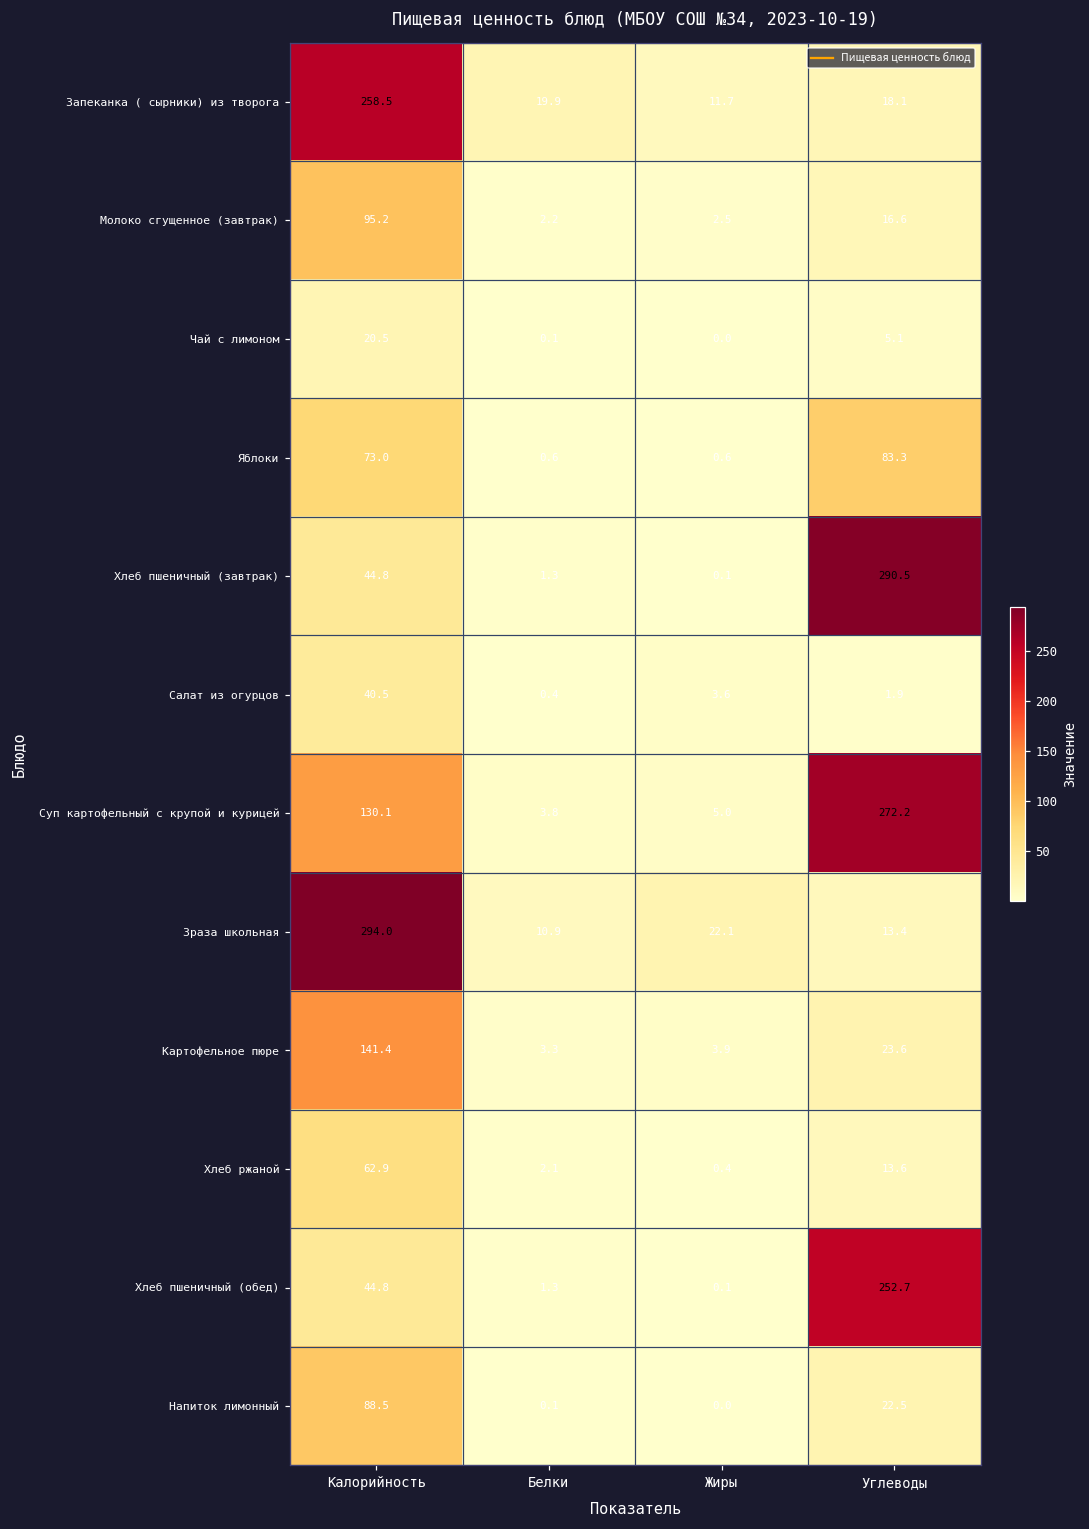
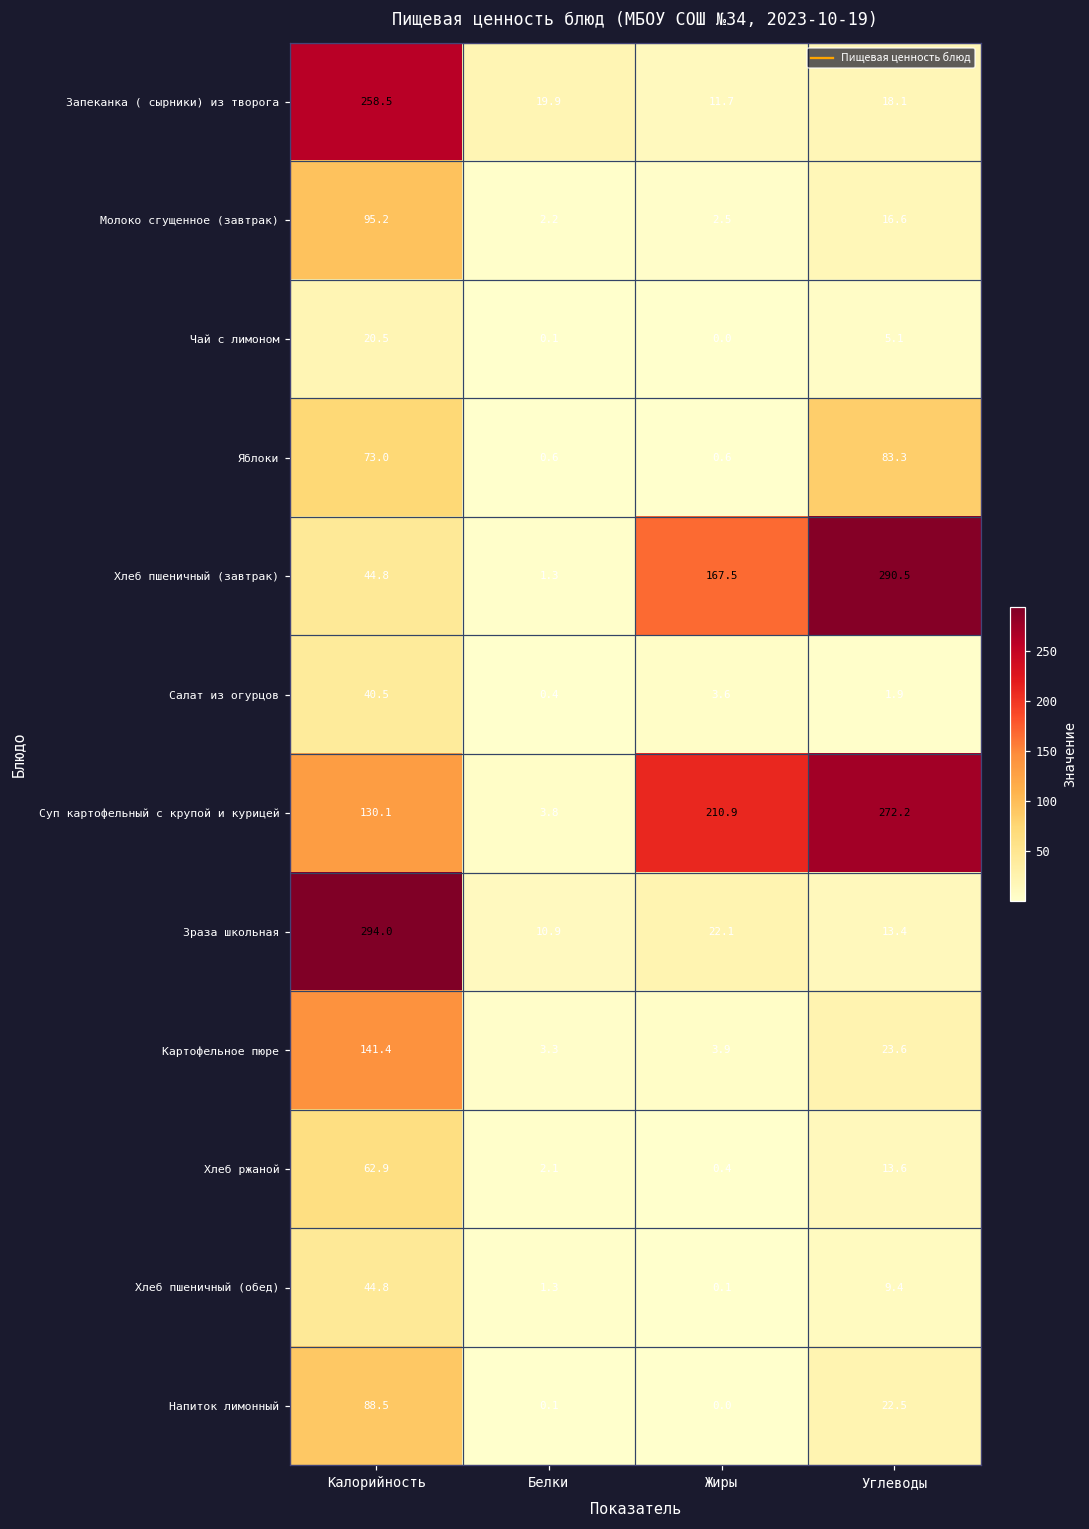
Хлеб пшеничный (завтрак), Жиры: 0.1 -> 167.5
Суп картофельный с крупой и курицей, Жиры: 5.0 -> 210.9
Хлеб пшеничный (обед), Углеводы: 252.7 -> 9.4
